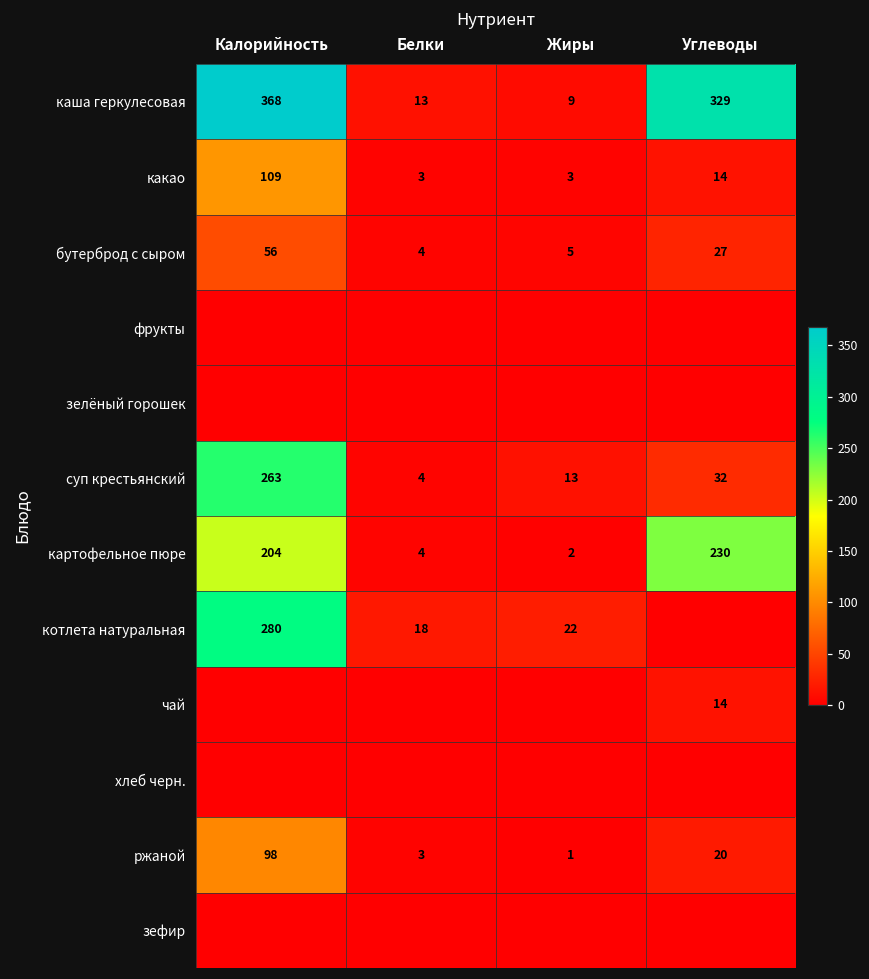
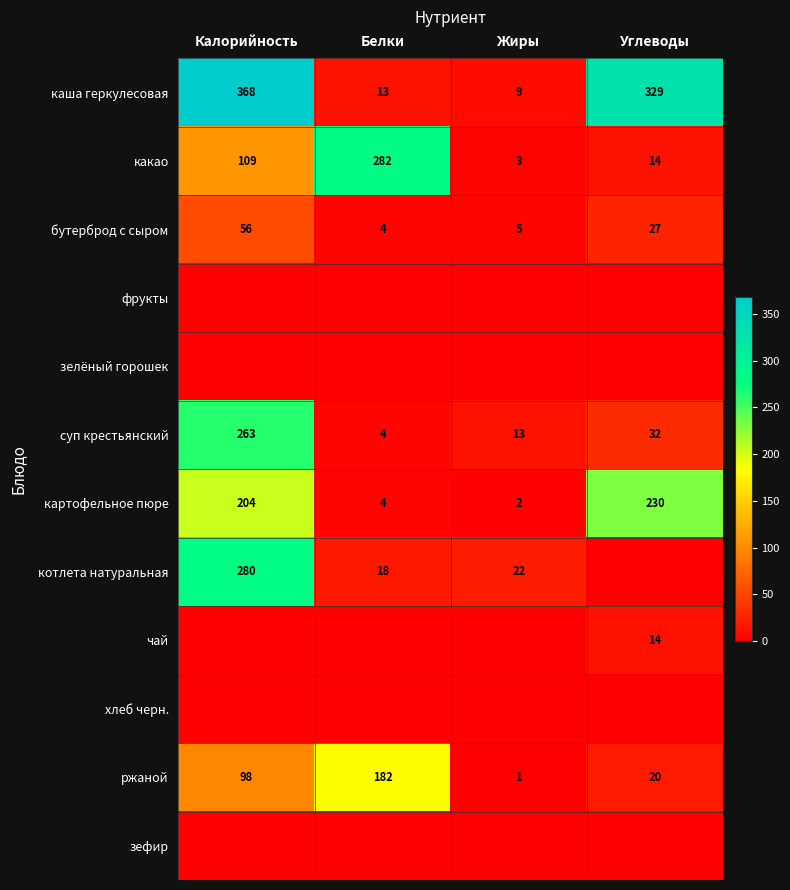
какао, Белки: 3 -> 282
ржаной, Белки: 3 -> 182
